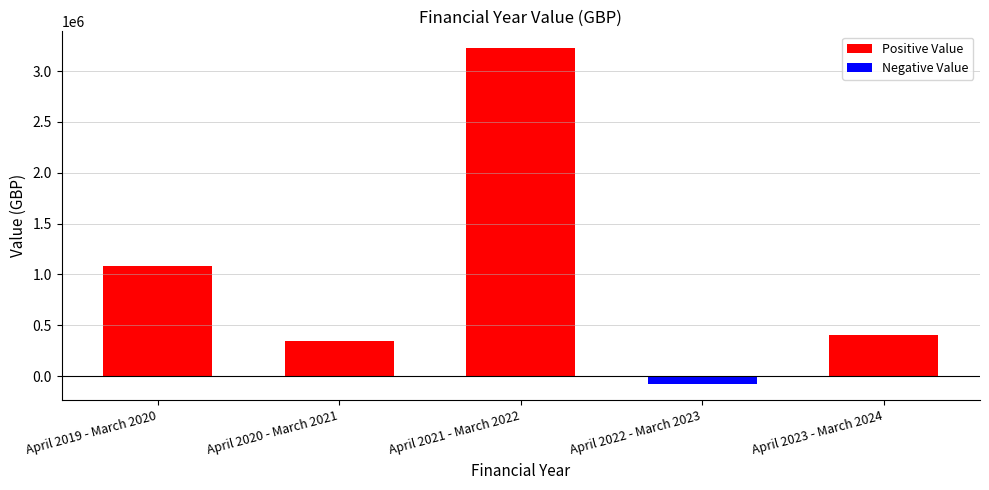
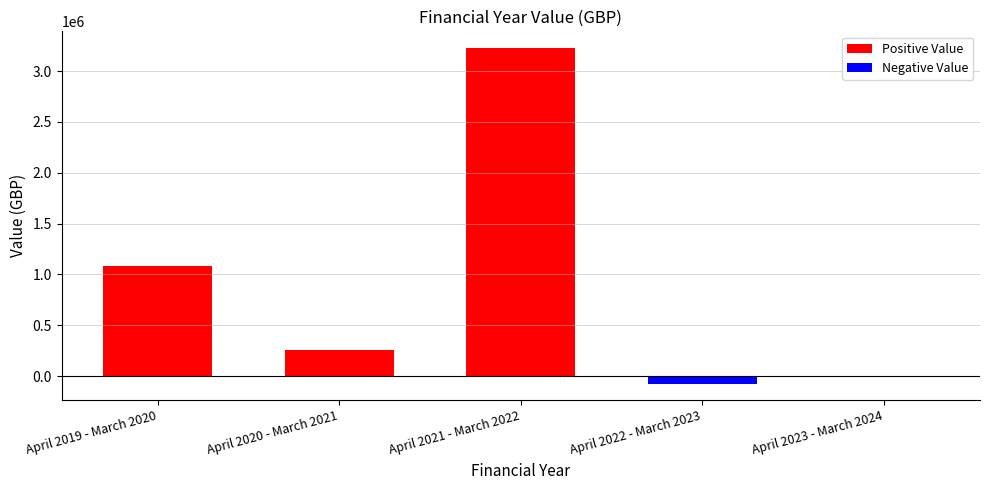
April 2020 - March 2021: 350000 -> 250000
April 2023 - March 2024: 400000 -> 0
